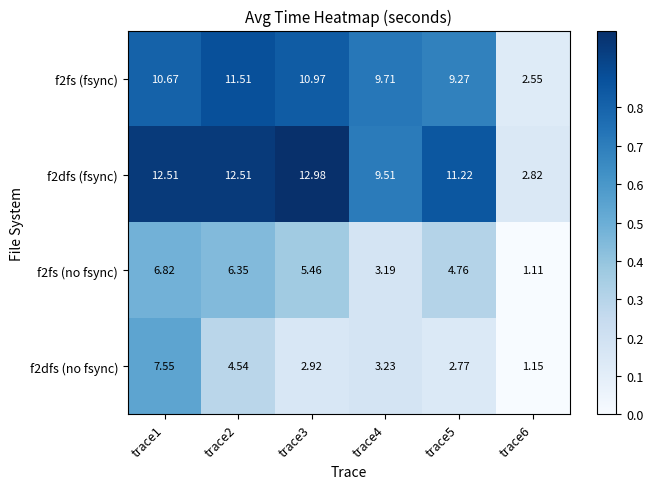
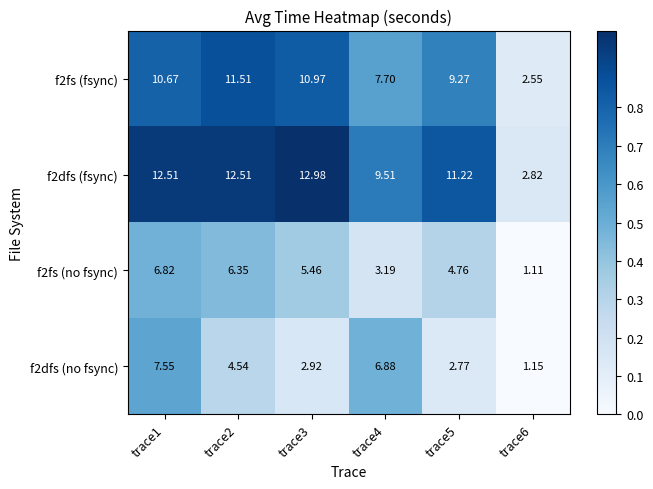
f2fs (fsync), trace4: 9.71 -> 7.70
f2dfs (no fsync), trace4: 3.23 -> 6.88
